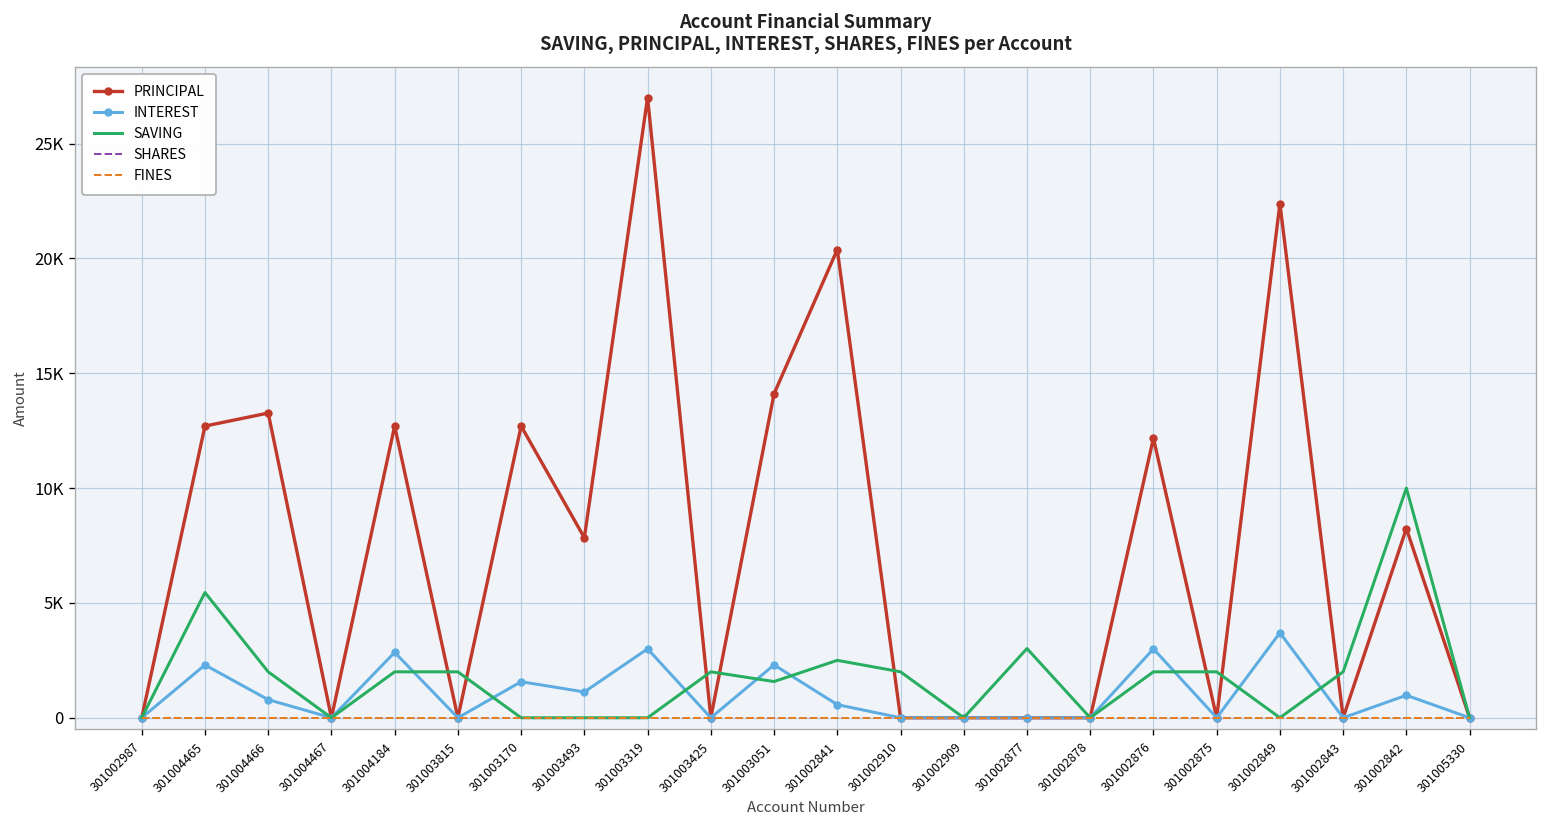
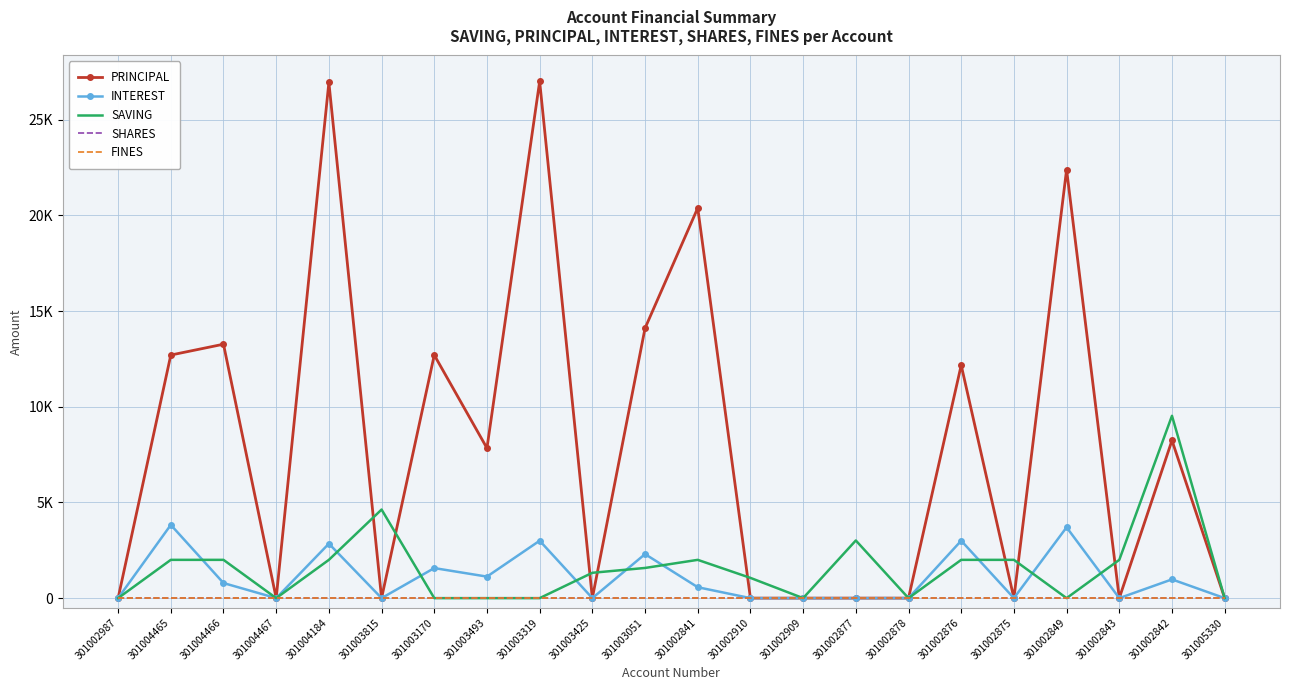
INTEREST, 301004465: 2300 -> 3800
SAVING, 301004465: 5500 -> 2000
PRINCIPAL, 301004184: 12700 -> 26900
SAVING, 301003815: 2000 -> 4600
SAVING, 301003425: 2000 -> 1300
SAVING, 301002841: 2500 -> 2000
SAVING, 301002910: 2000 -> 1100
SAVING, 301002842: 10000 -> 9500
